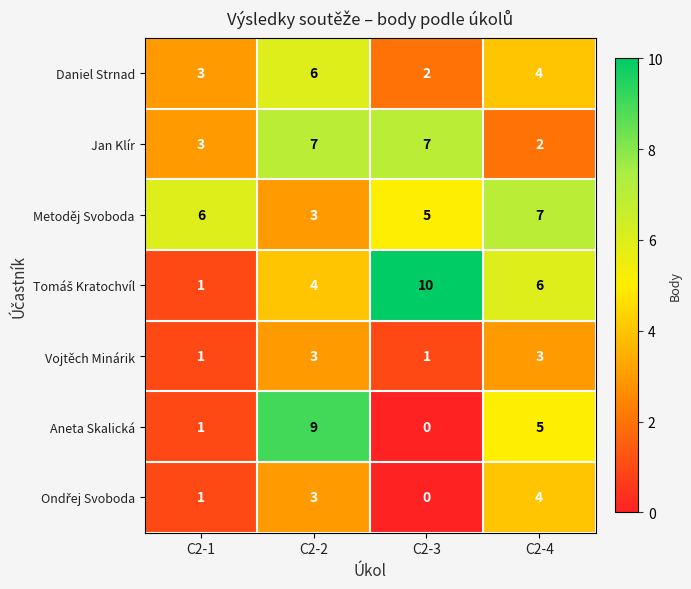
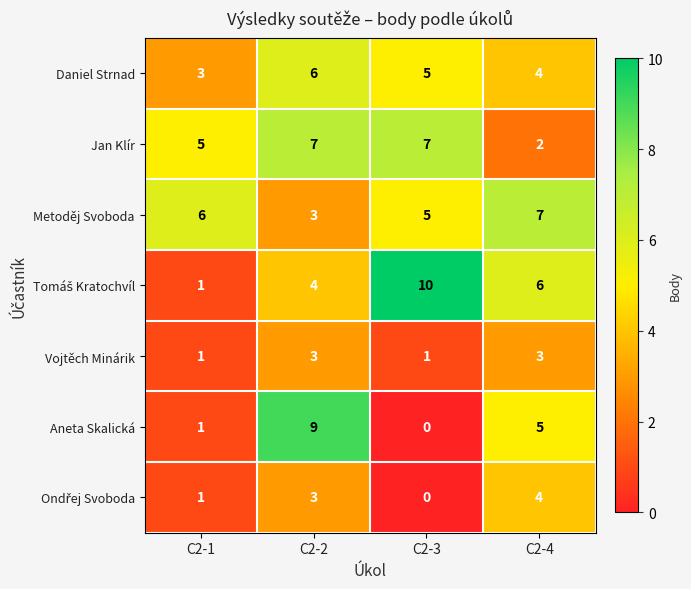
Daniel Strnad, C2-3: 2 -> 5
Jan Klír, C2-1: 3 -> 5
